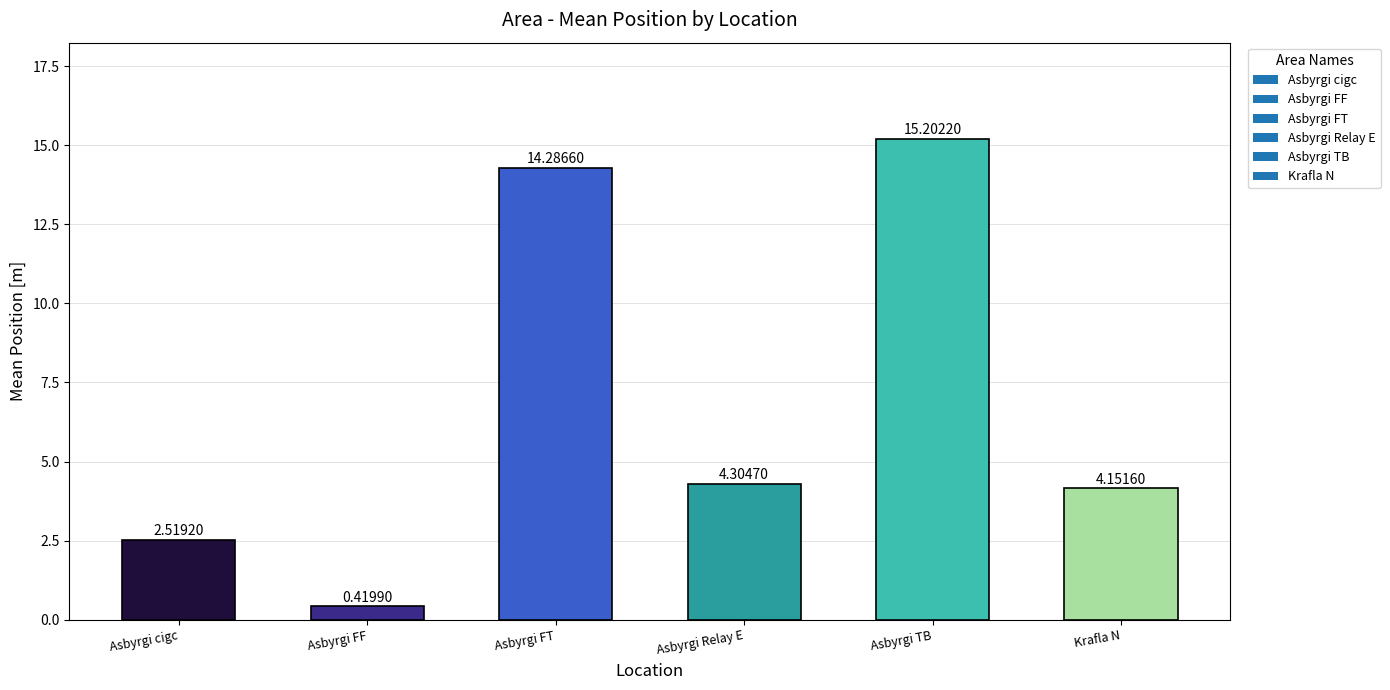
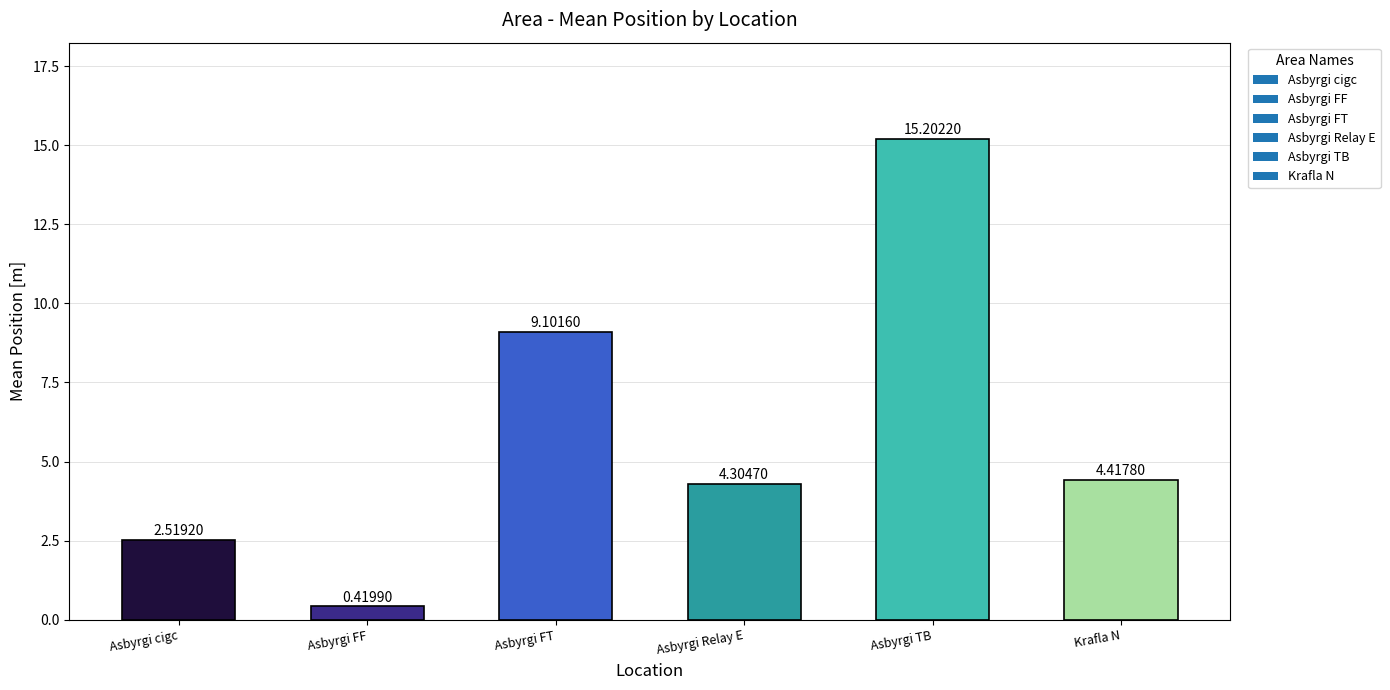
Asbyrgi FT: 14.28660 -> 9.10160
Krafla N: 4.15160 -> 4.41780
